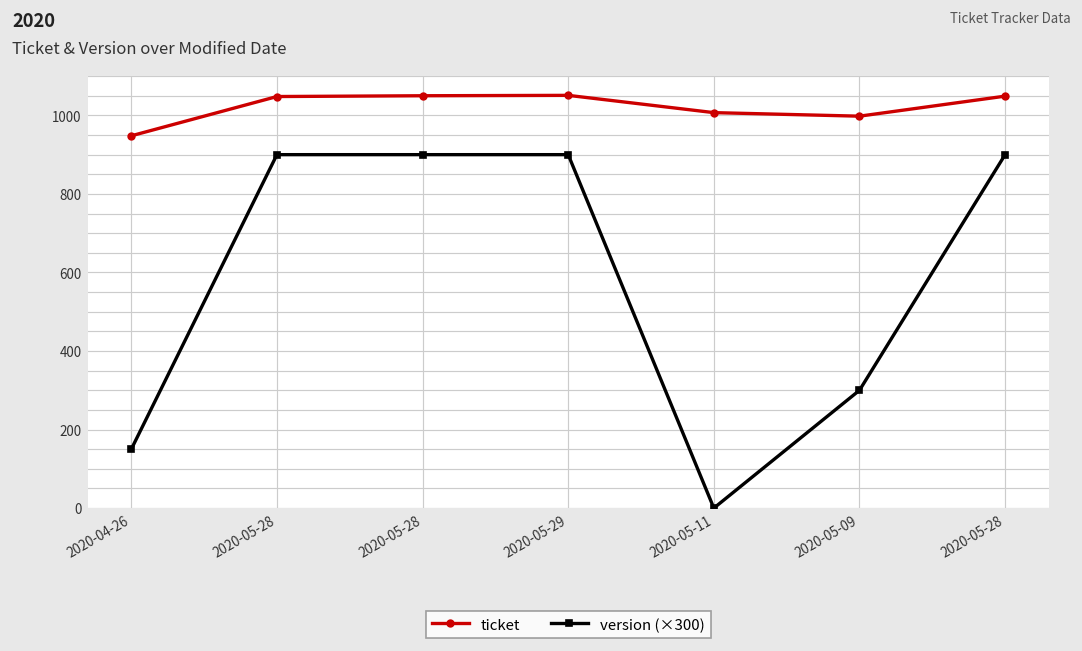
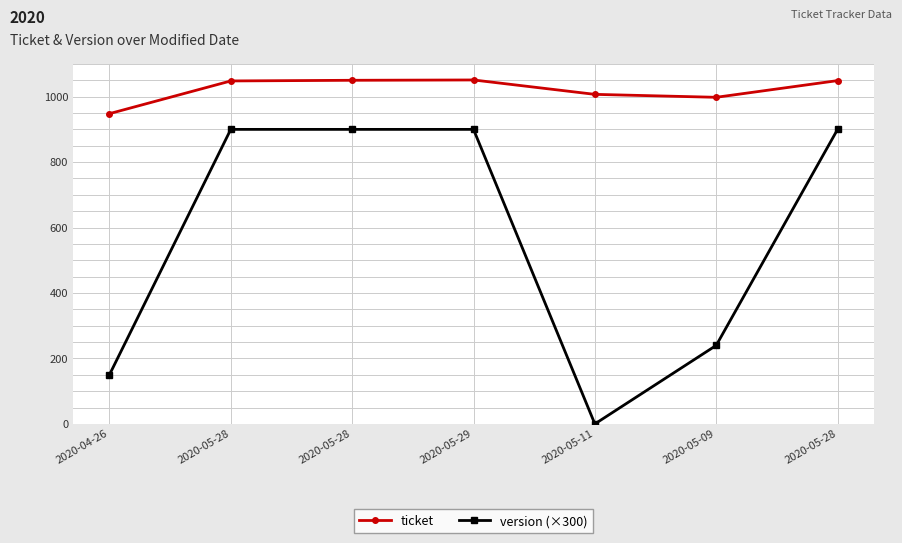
version (×300), 2020-05-09: 300 -> 240
